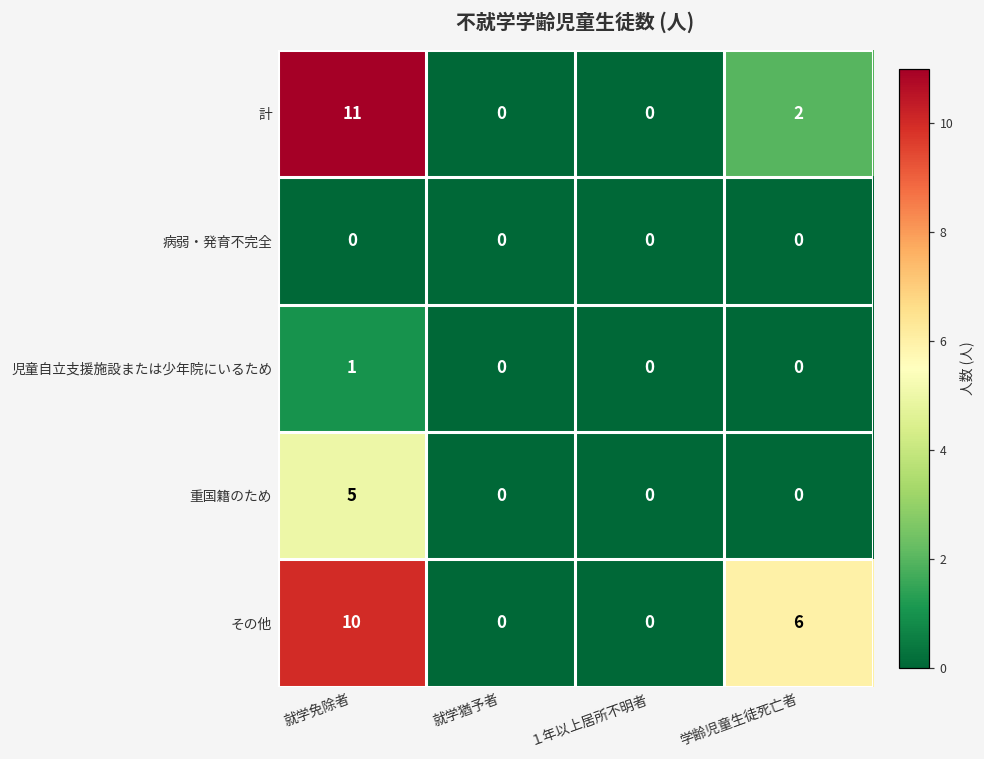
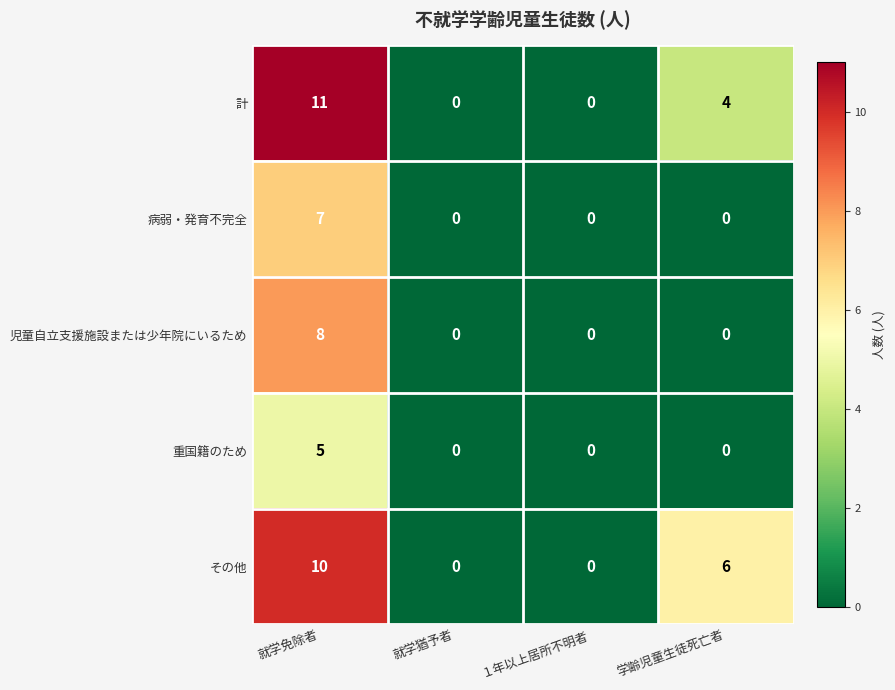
計, 学齢児童生徒死亡者: 2 -> 4
病弱・発育不完全, 就学免除者: 0 -> 7
児童自立支援施設または少年院にいるため, 就学免除者: 1 -> 8
